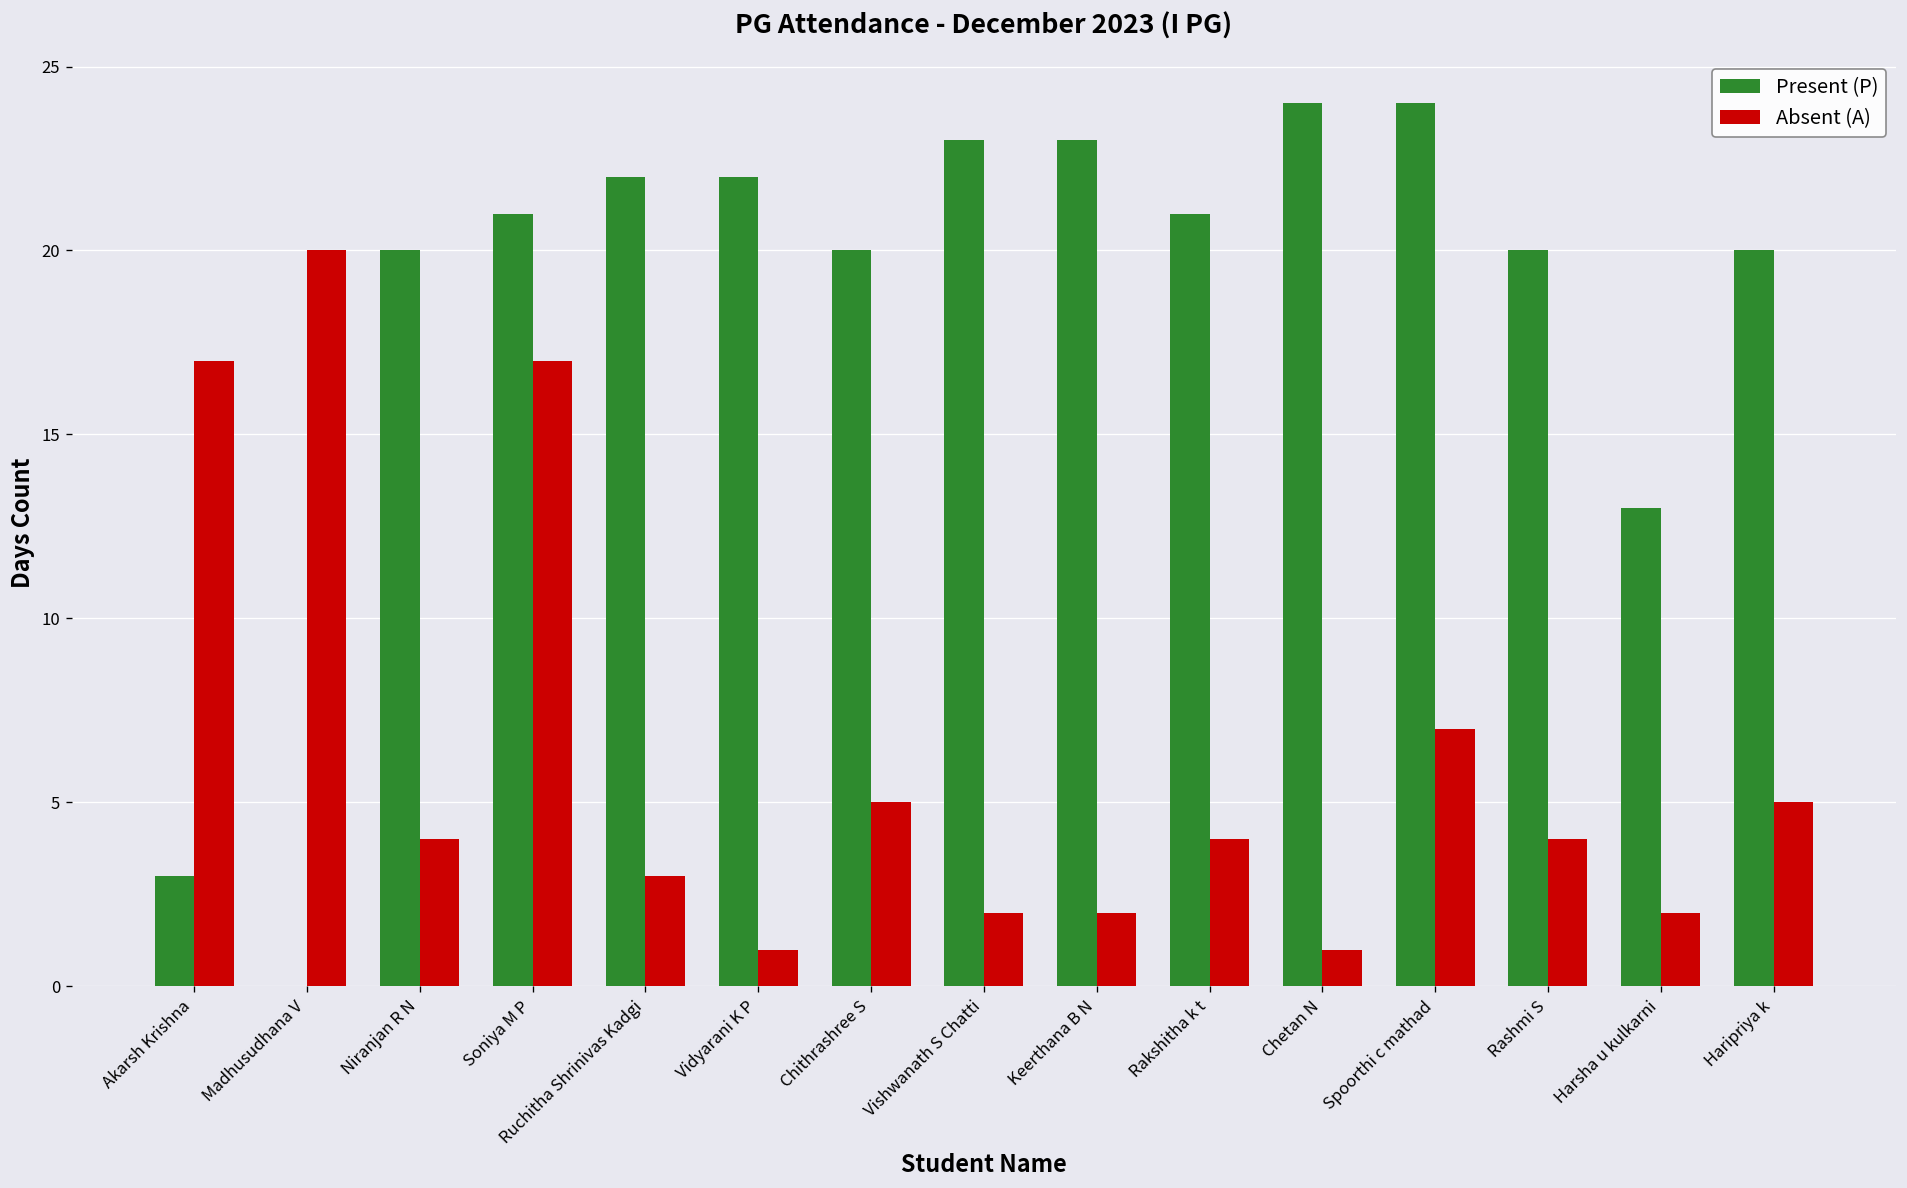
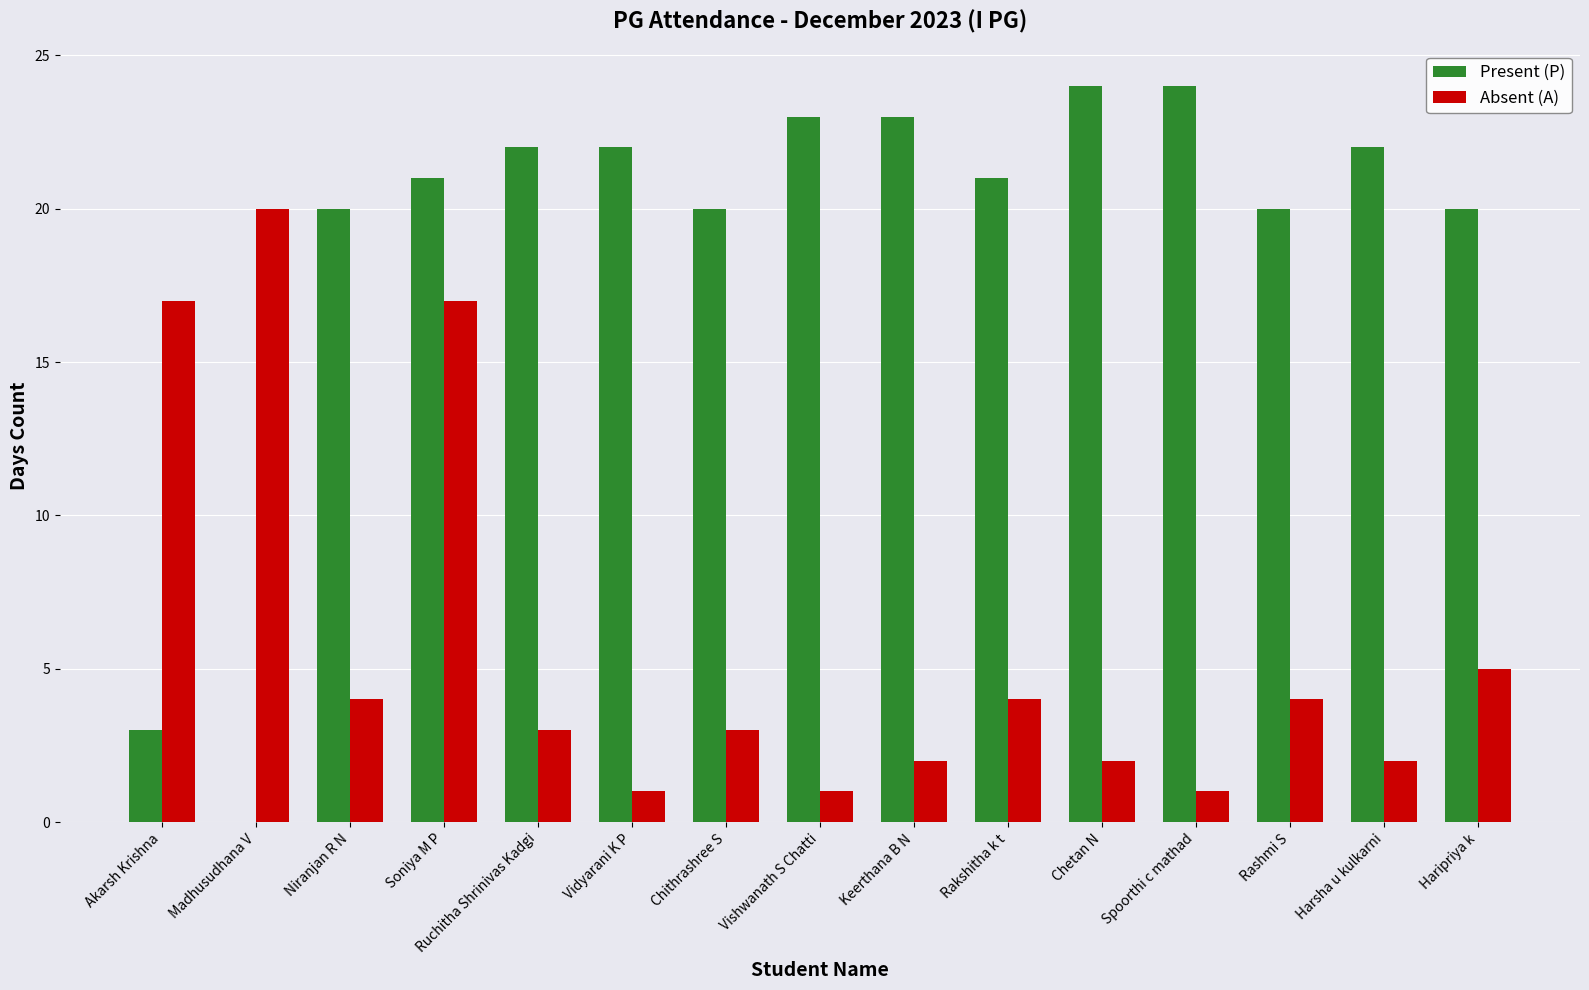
Absent (A), Chithrashree S: 5 -> 3
Absent (A), Vishwanath S Chatti: 2 -> 1
Absent (A), Chetan N: 1 -> 2
Absent (A), Spoorthi c mathad: 7 -> 1
Present (P), Harsha u kulkarni: 13 -> 22
